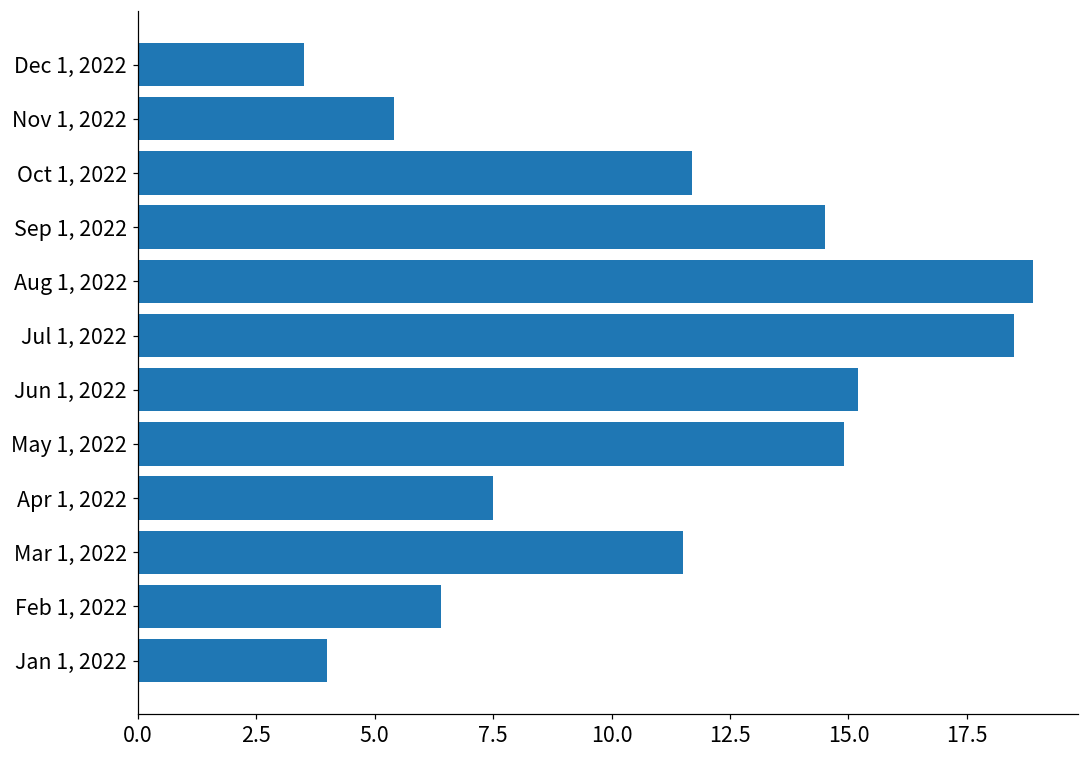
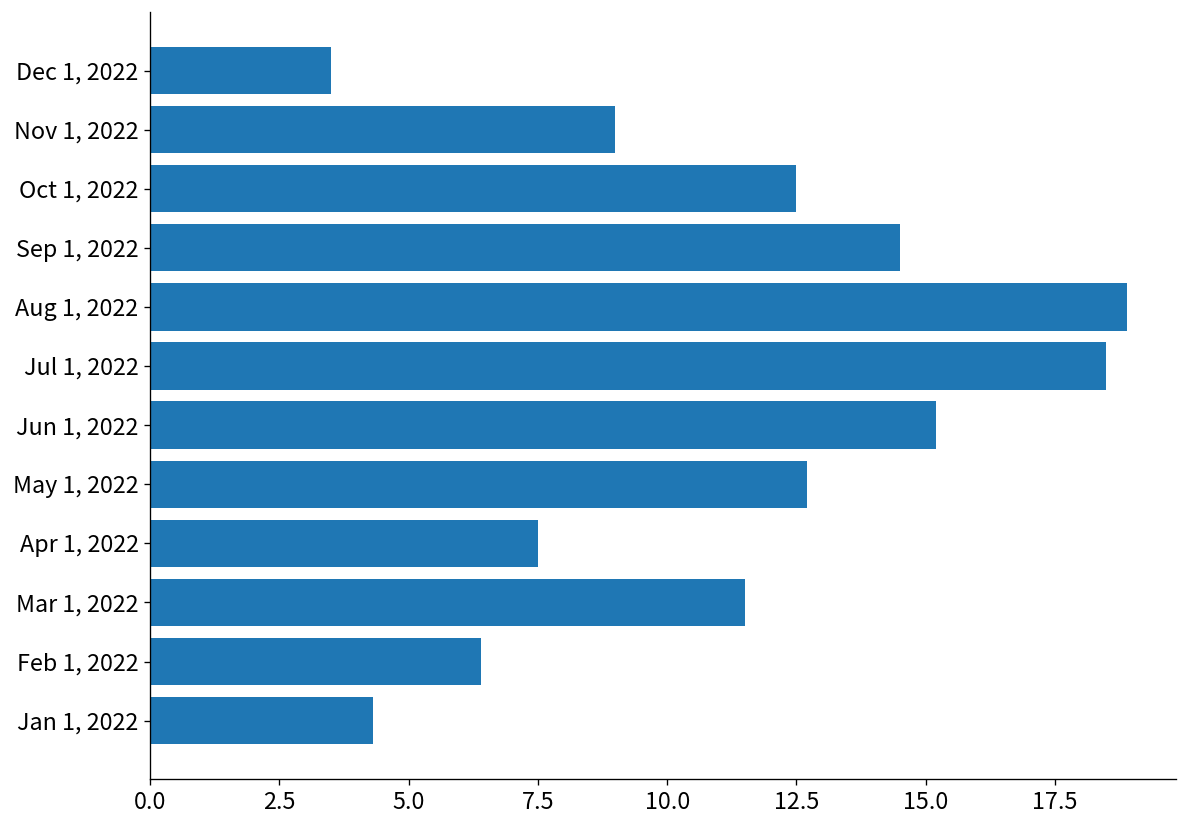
Nov 1, 2022: 5.4 -> 9.0
Oct 1, 2022: 11.7 -> 12.5
May 1, 2022: 14.9 -> 12.7
Jan 1, 2022: 4.0 -> 4.3
